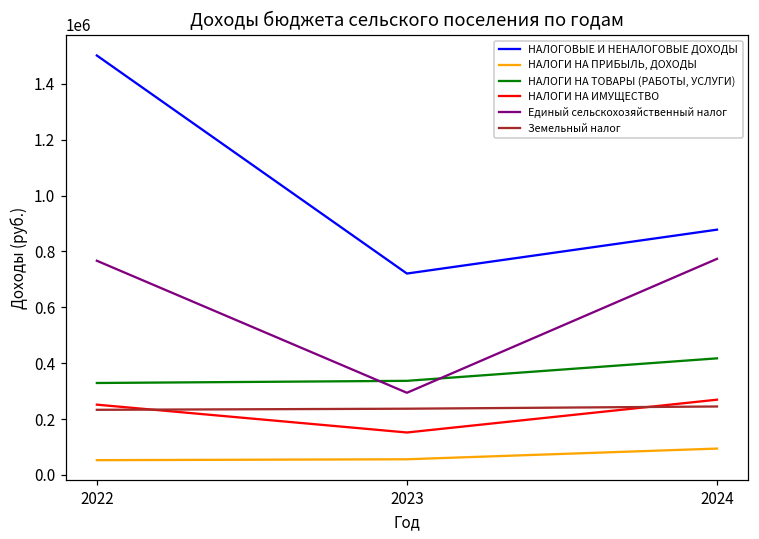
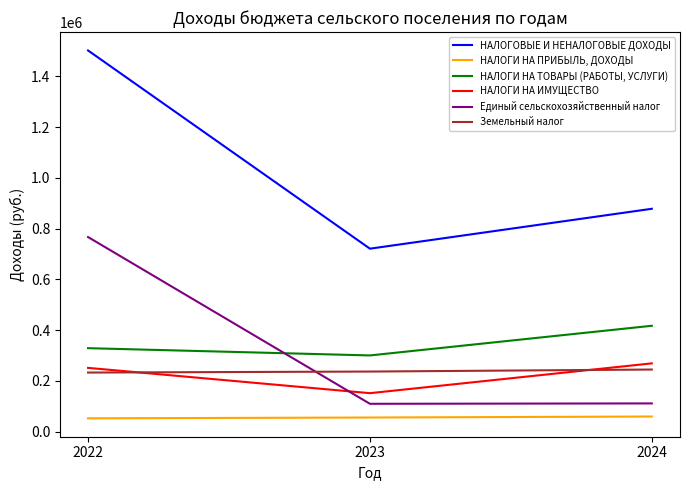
НАЛОГИ НА ТОВАРЫ (РАБОТЫ, УСЛУГИ), 2023: 340000 -> 300000
Единый сельскохозяйственный налог, 2023: 290000 -> 110000
НАЛОГИ НА ПРИБЫЛЬ, ДОХОДЫ, 2024: 90000 -> 60000
Единый сельскохозяйственный налог, 2024: 770000 -> 110000
